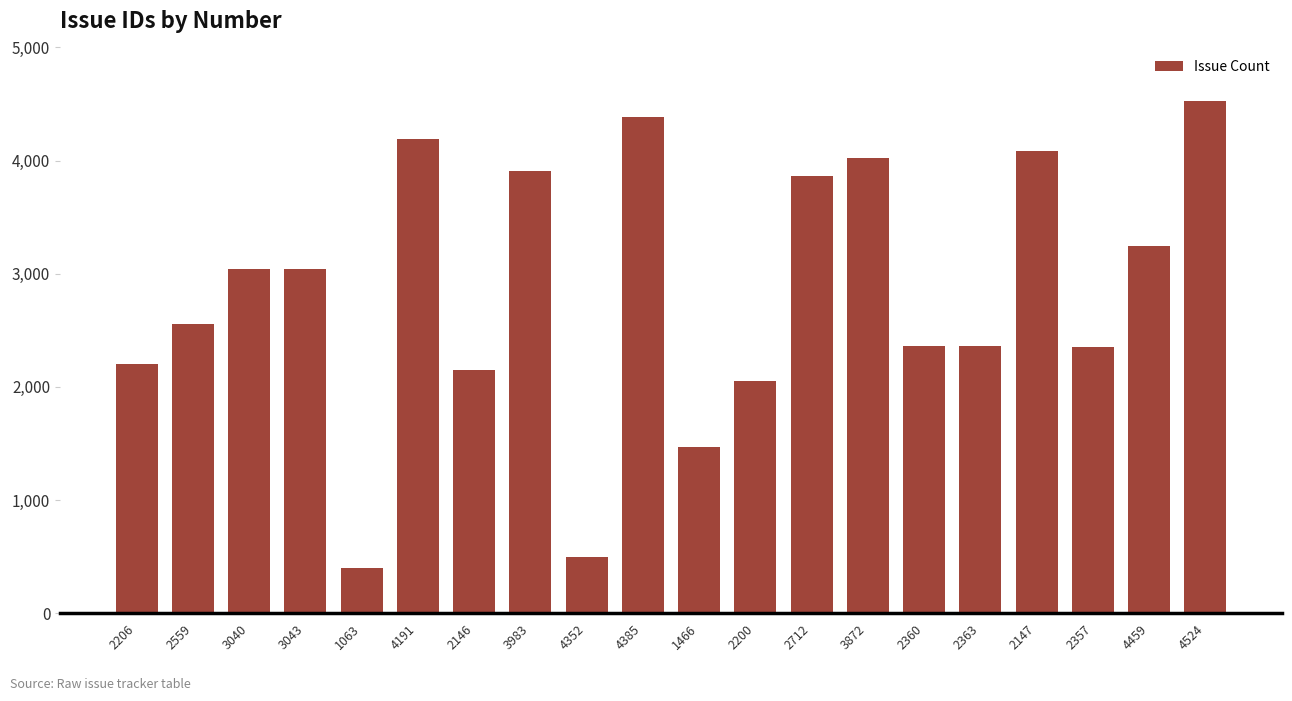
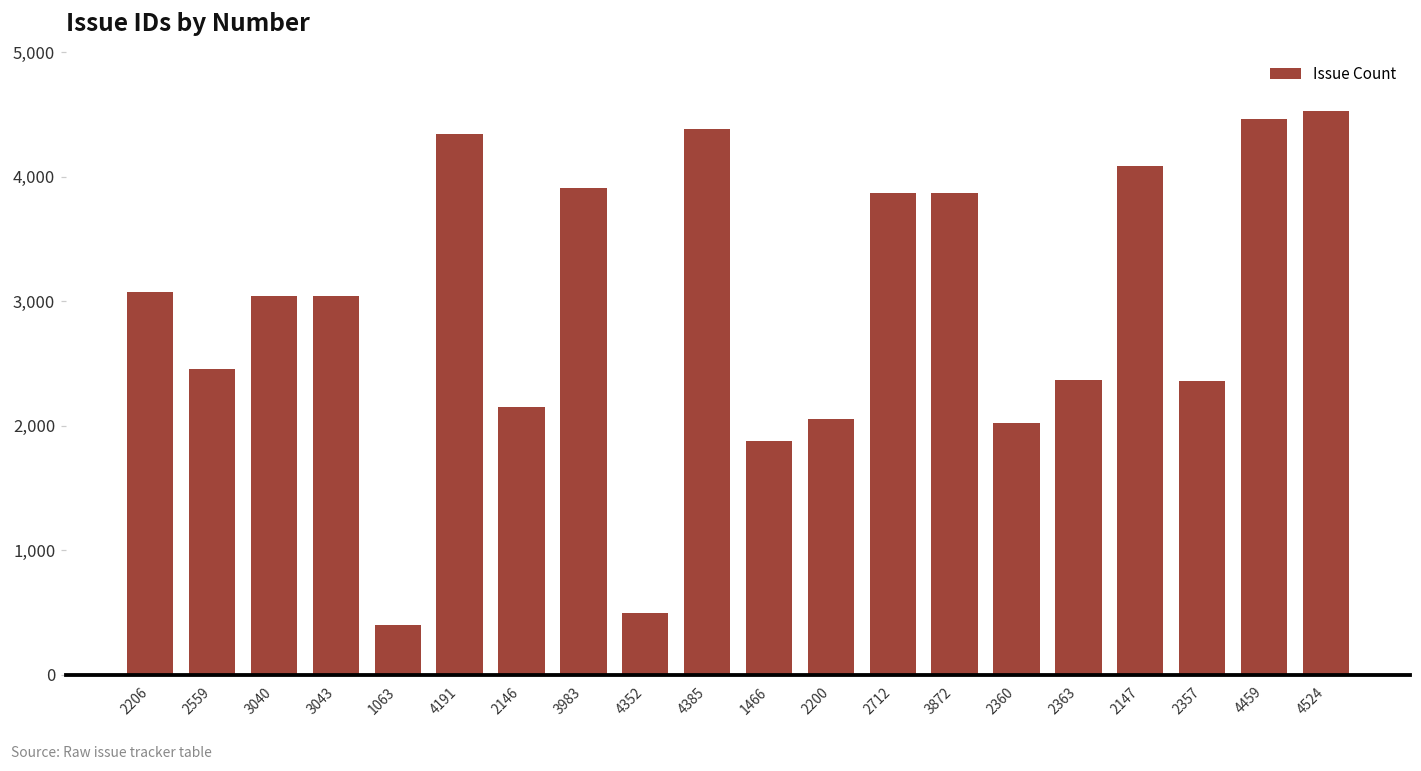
2206: 2,210 -> 3,070
2559: 2,560 -> 2,460
4191: 4,190 -> 4,350
1466: 1,470 -> 1,870
3872: 4,030 -> 3,870
2360: 2,360 -> 2,020
4459: 3,240 -> 4,460
